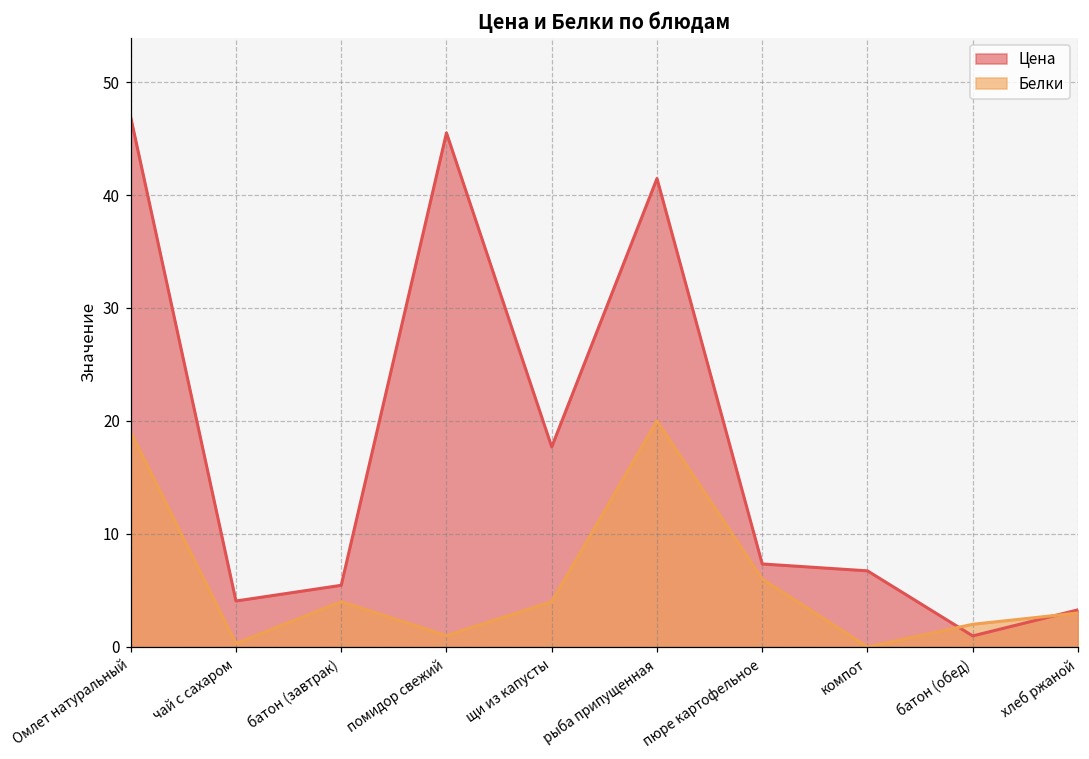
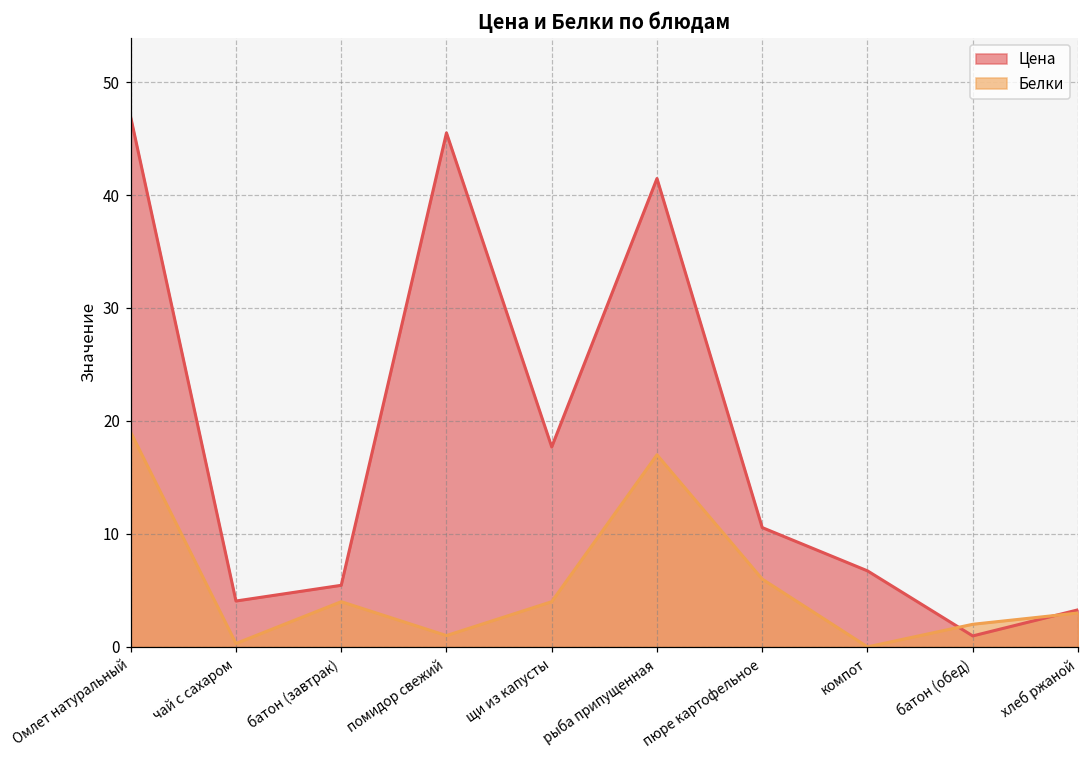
Белки, рыба припущенная: 20 -> 17
Цена, пюре картофельное: 7.3 -> 10.6
